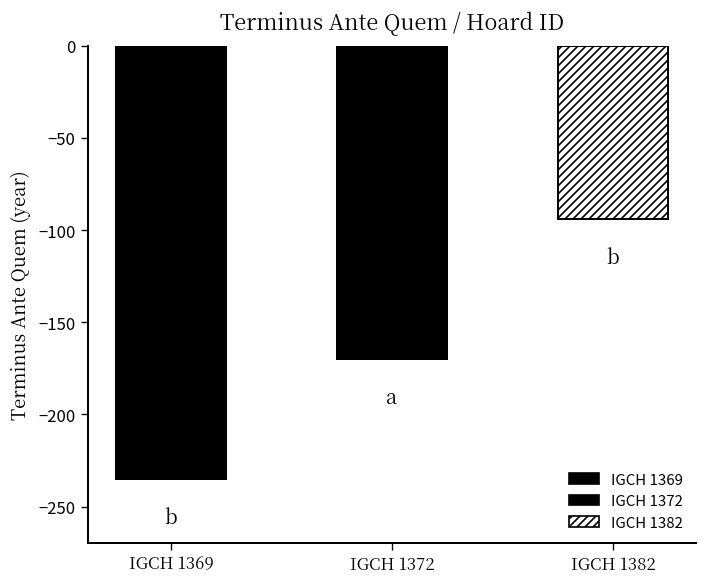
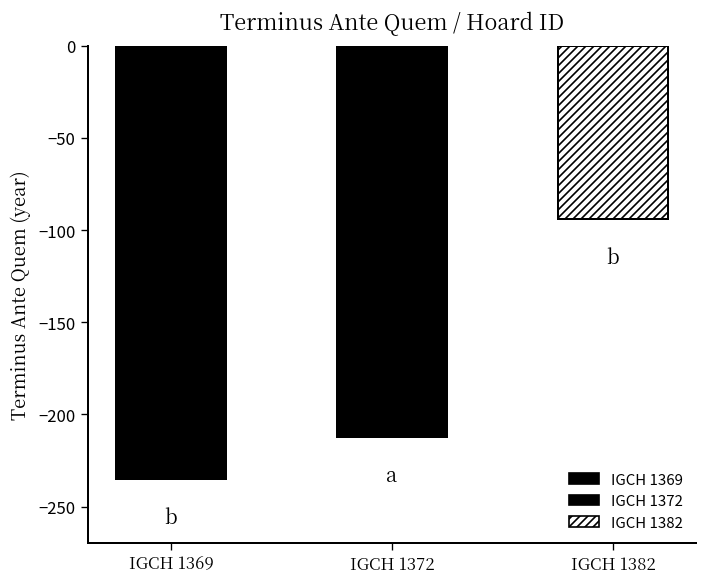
IGCH 1372: -170 -> -212
